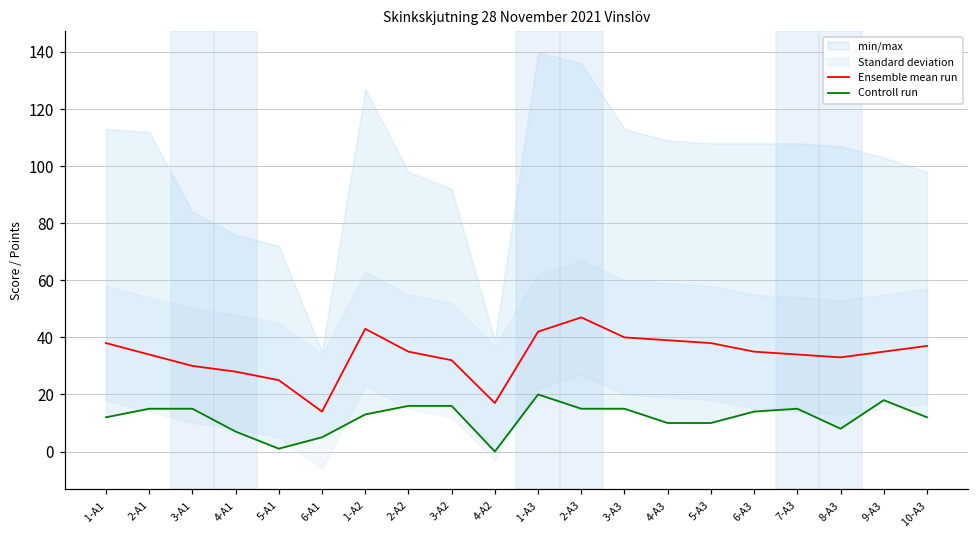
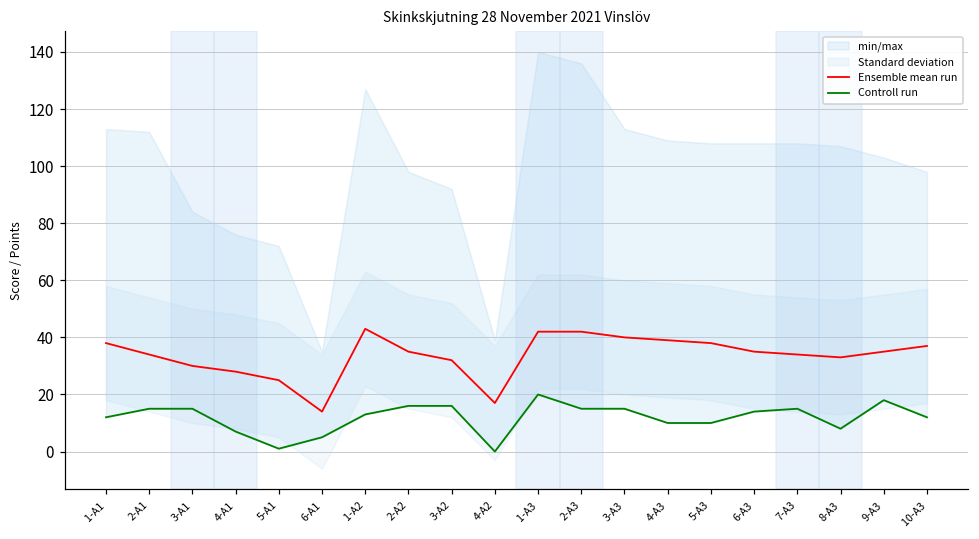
Ensemble mean run, 2-A3: 47 -> 42
